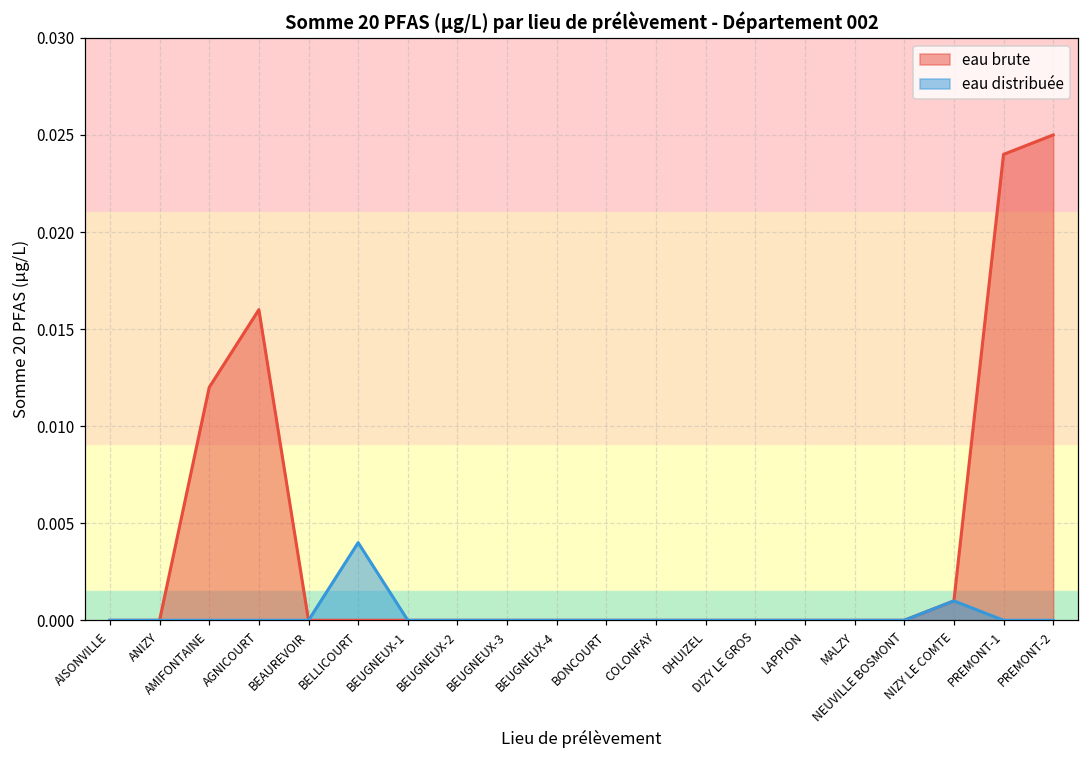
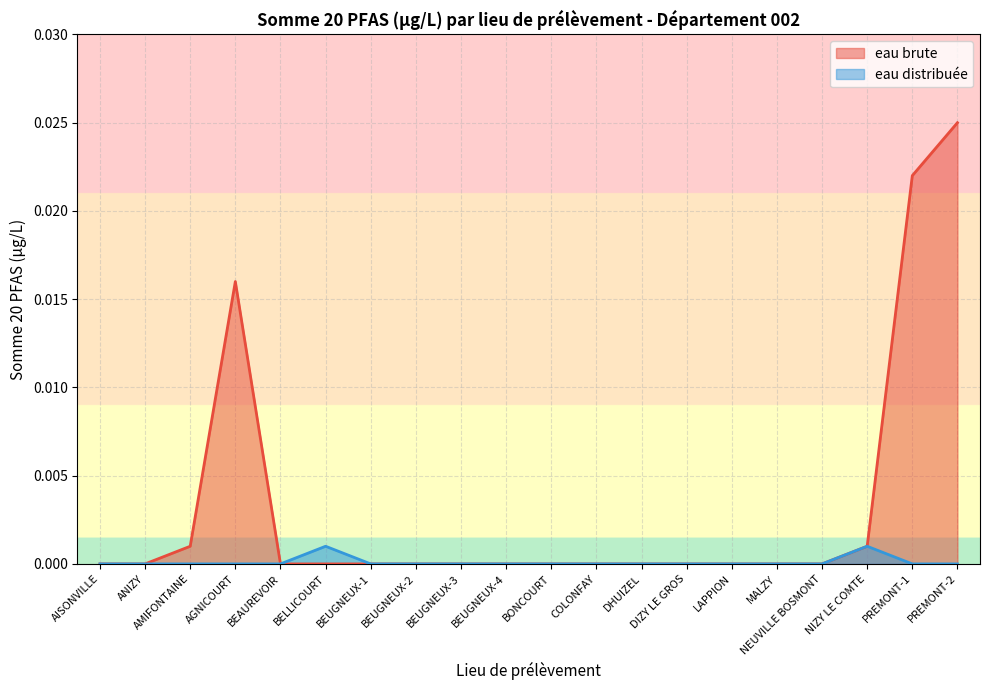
eau brute, AMIFONTAINE: 0.012 -> 0.001
eau distribuée, BELLICOURT: 0.004 -> 0.001
eau brute, PREMONT-1: 0.024 -> 0.022
